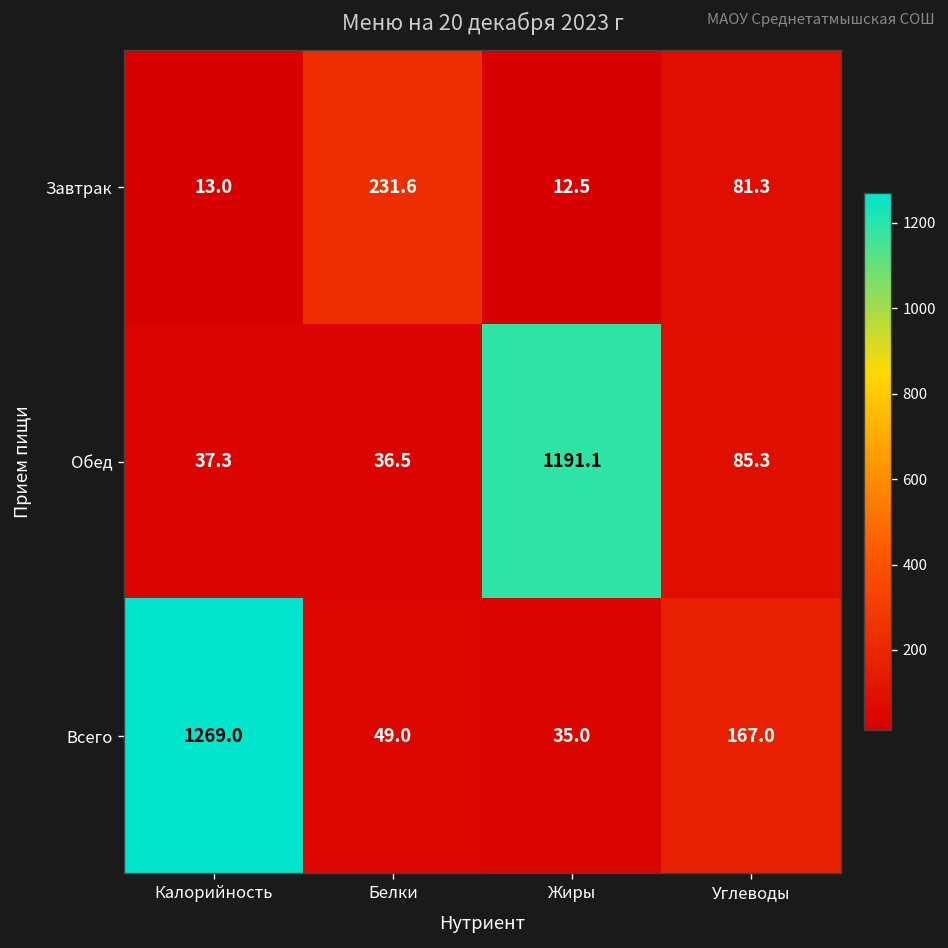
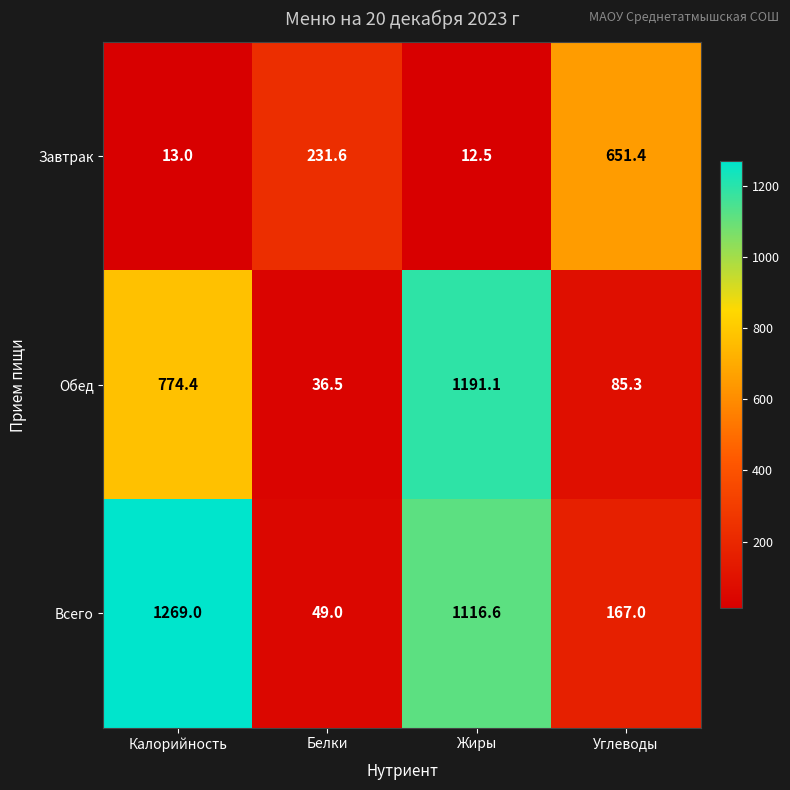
Завтрак, Углеводы: 81.3 -> 651.4
Обед, Калорийность: 37.3 -> 774.4
Всего, Жиры: 35.0 -> 1116.6
